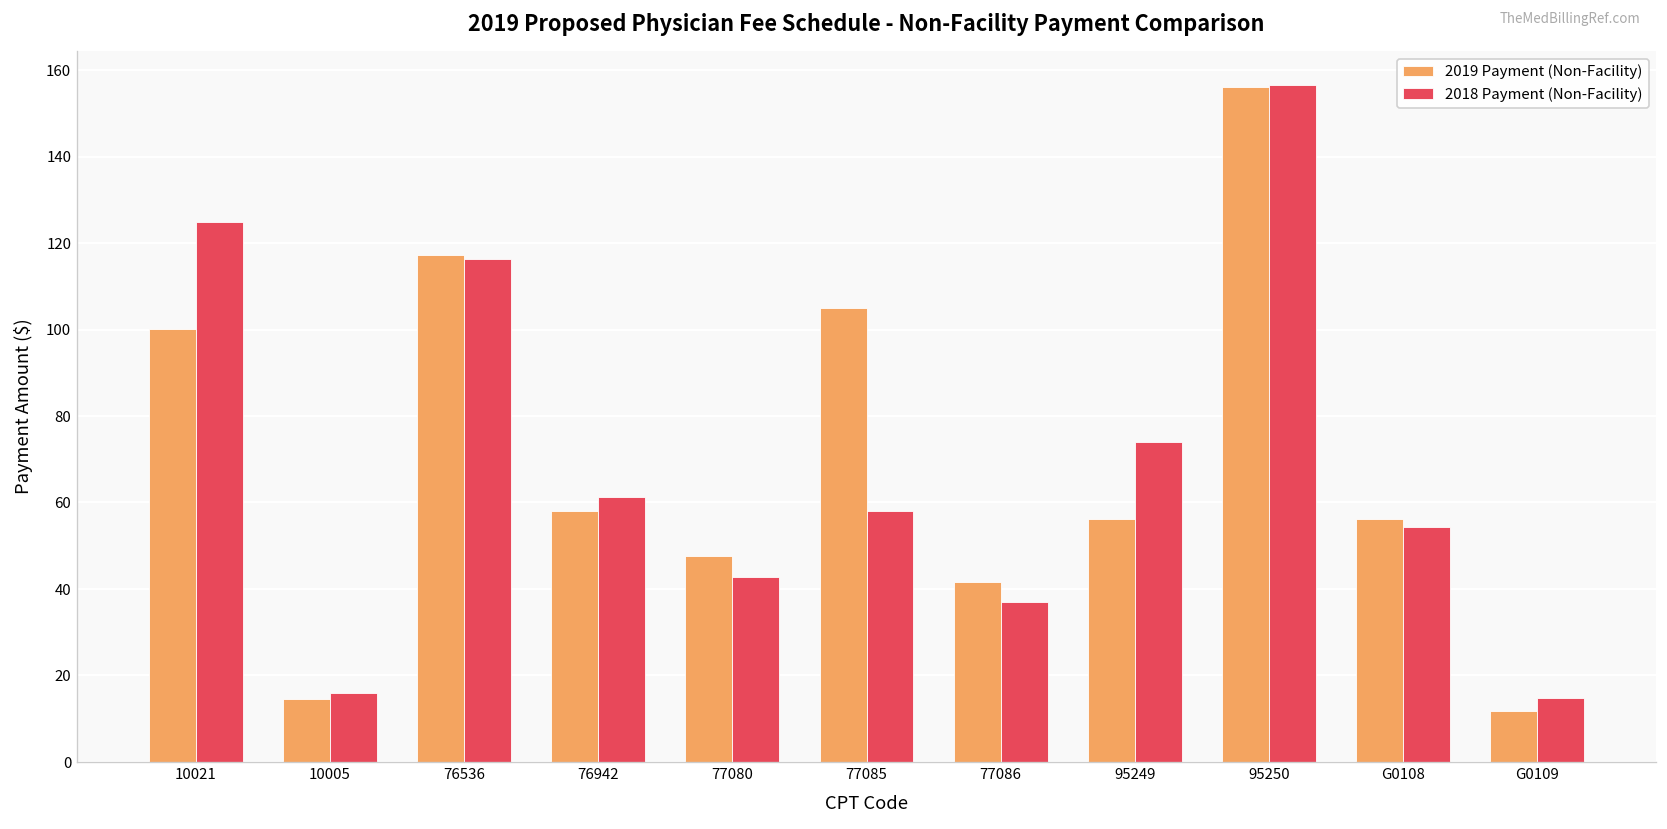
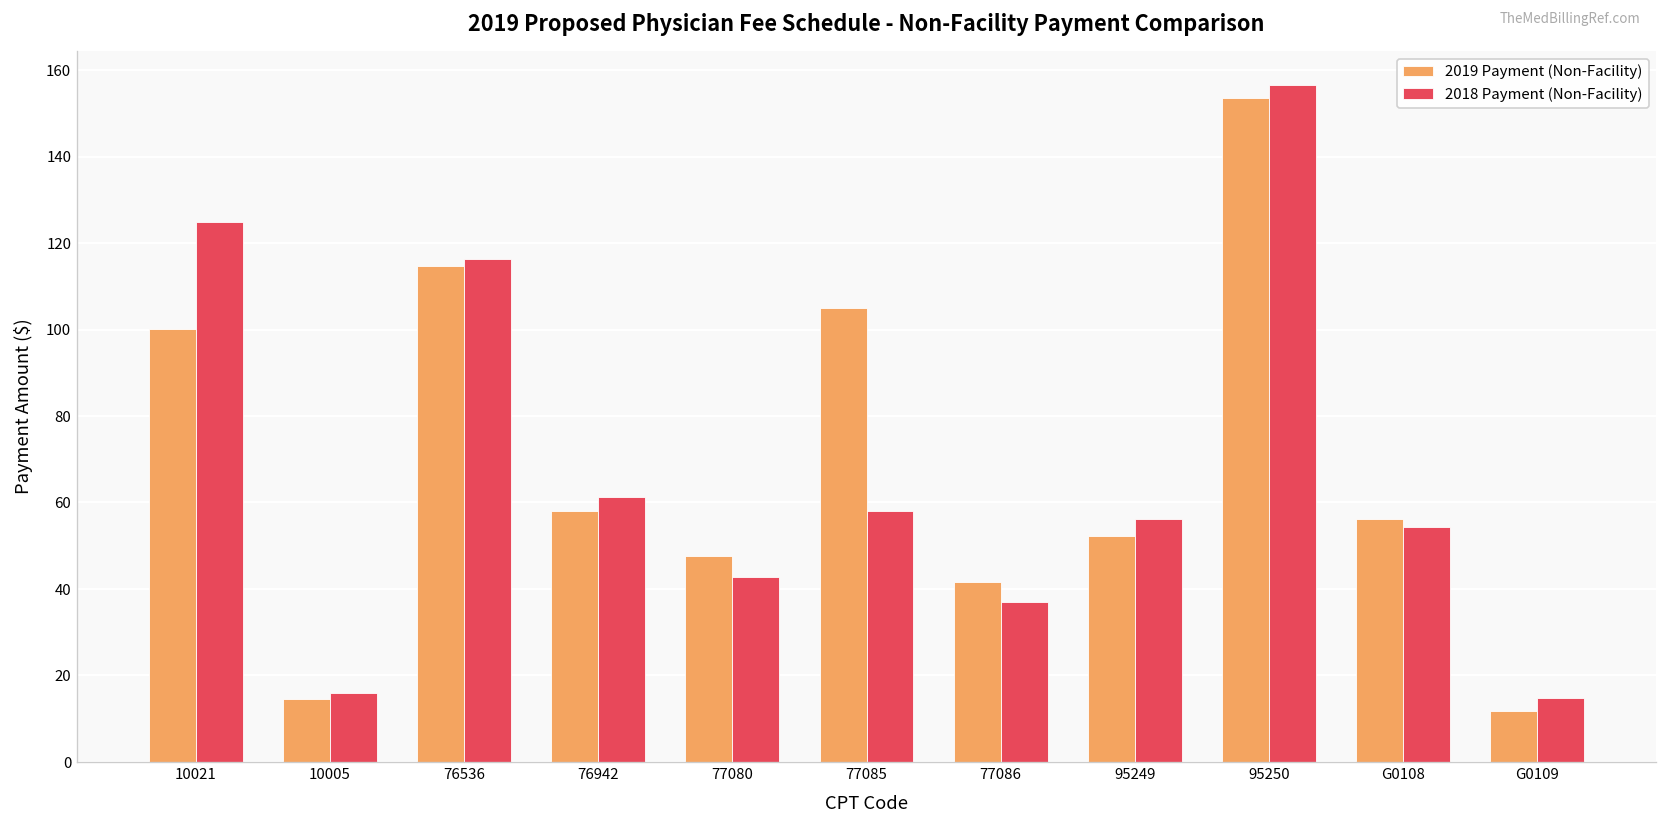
2019 Payment (Non-Facility), 76536: 117 -> 115
2019 Payment (Non-Facility), 95249: 56 -> 52
2018 Payment (Non-Facility), 95249: 74 -> 56
2019 Payment (Non-Facility), 95250: 156 -> 154
